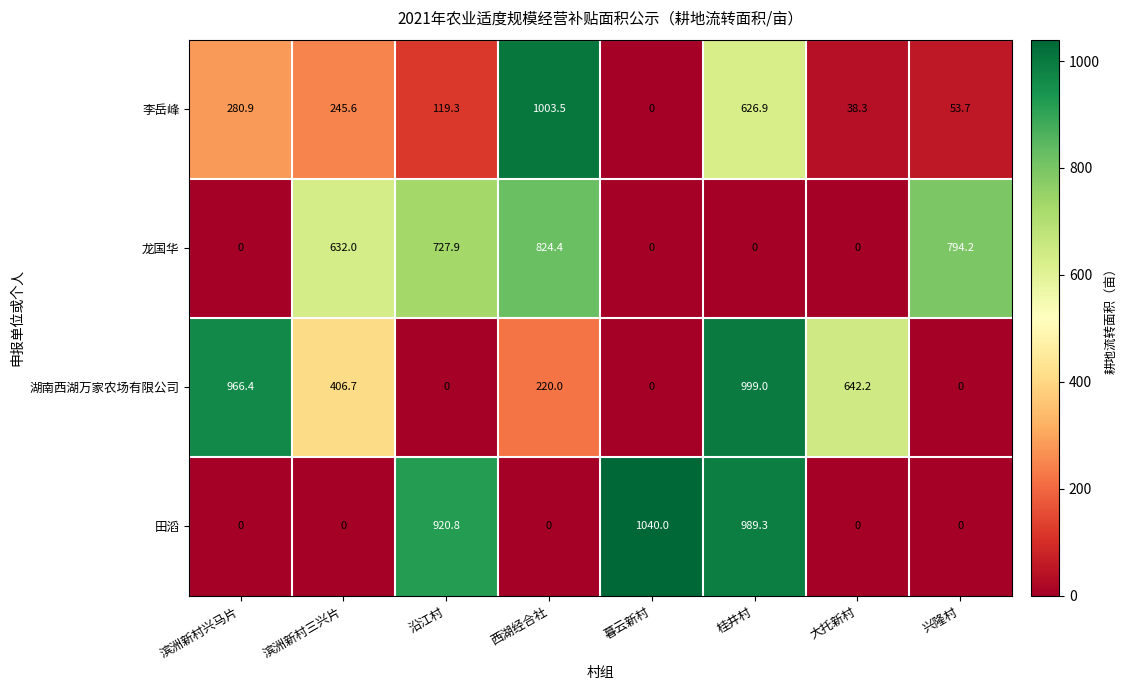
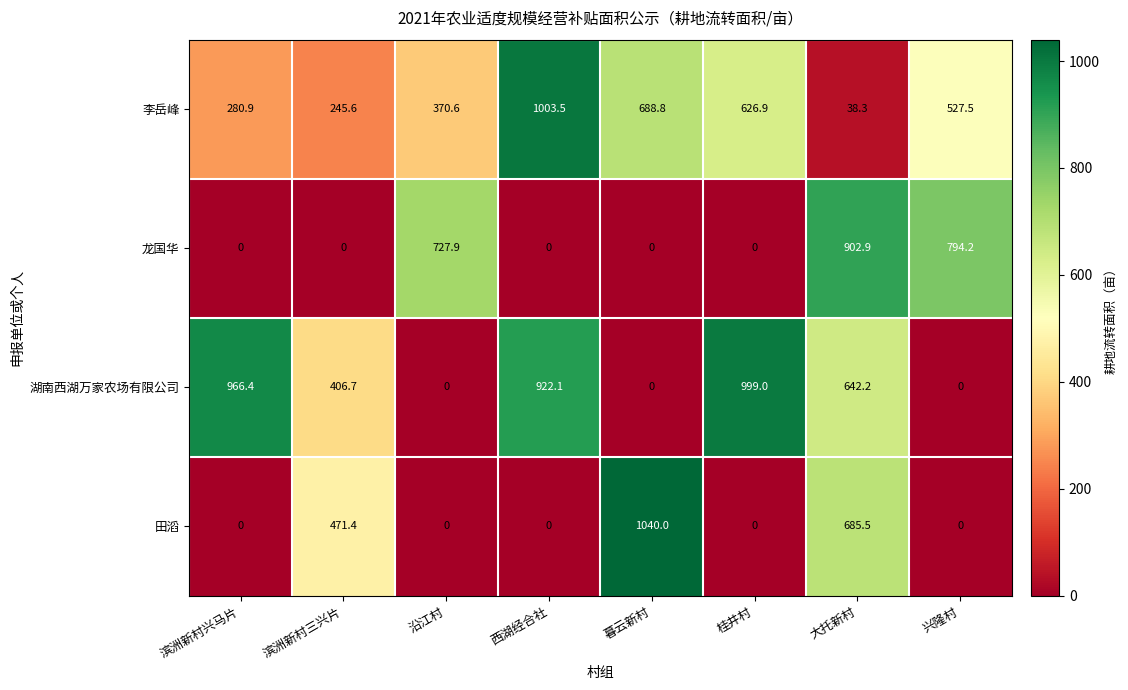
李岳峰, 沿江村: 119.3 -> 370.6
李岳峰, 暮云新村: 0 -> 688.8
李岳峰, 兴隆村: 53.7 -> 527.5
龙国华, 滨洲新村三兴片: 632.0 -> 0
龙国华, 西湖经合社: 824.4 -> 0
龙国华, 大托新村: 0 -> 902.9
湖南西湖万家农场有限公司, 西湖经合社: 220.0 -> 922.1
田滔, 滨洲新村三兴片: 0 -> 471.4
田滔, 沿江村: 920.8 -> 0
田滔, 桂井村: 989.3 -> 0
田滔, 大托新村: 0 -> 685.5
